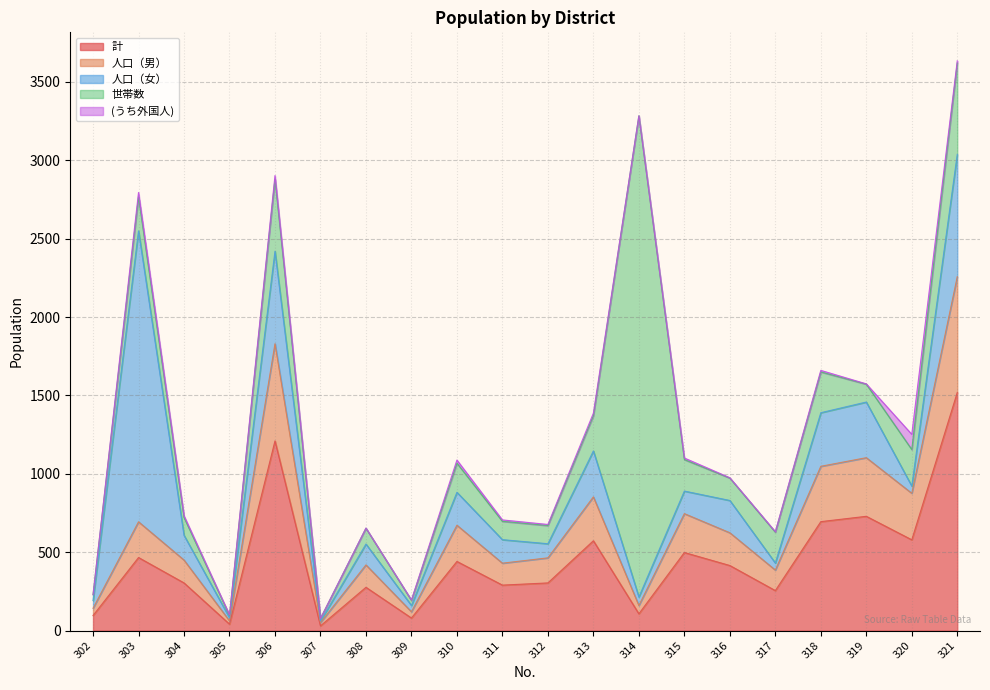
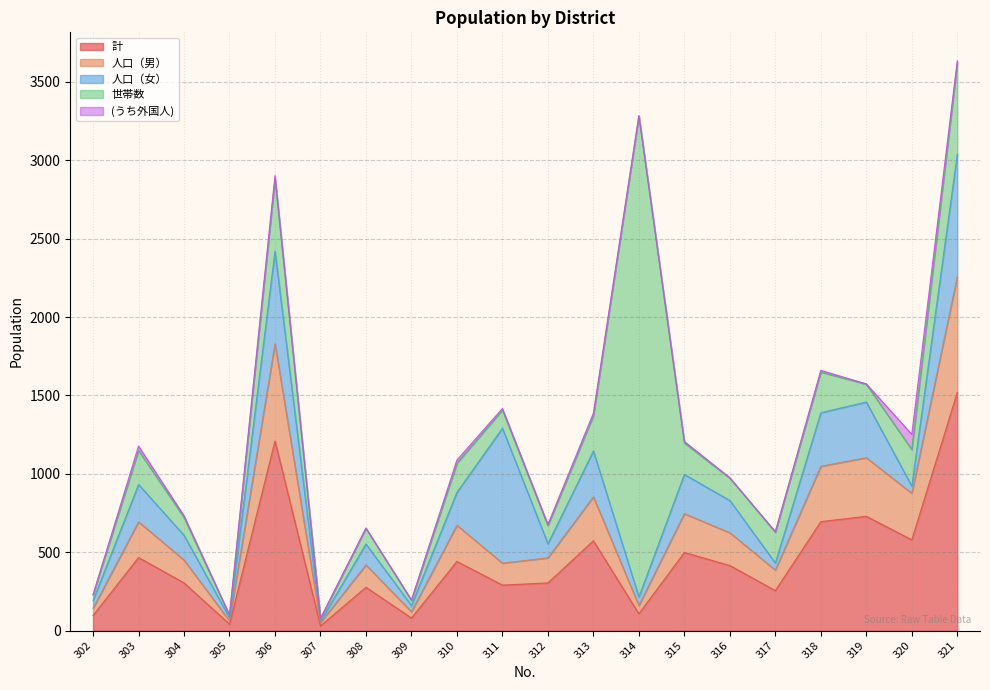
人口（女）, 303: 1860 -> 240
人口（女）, 311: 150 -> 860
人口（女）, 315: 140 -> 250
